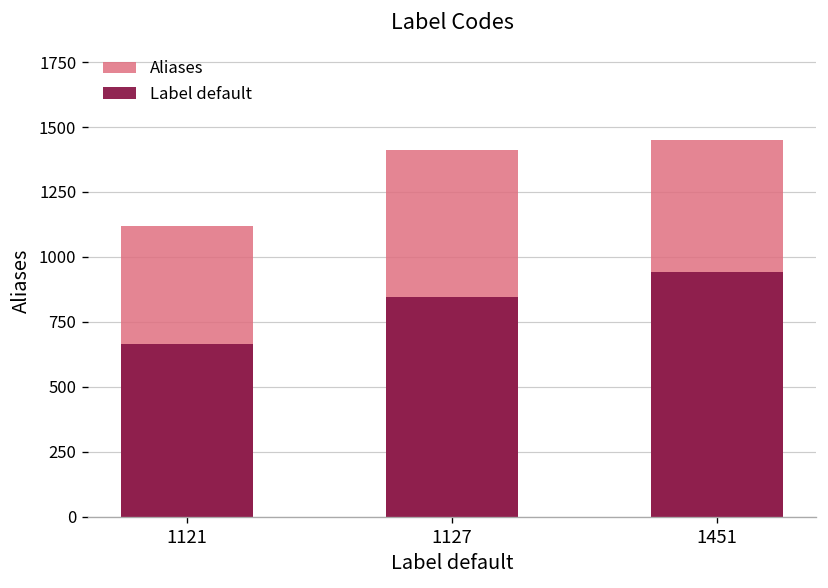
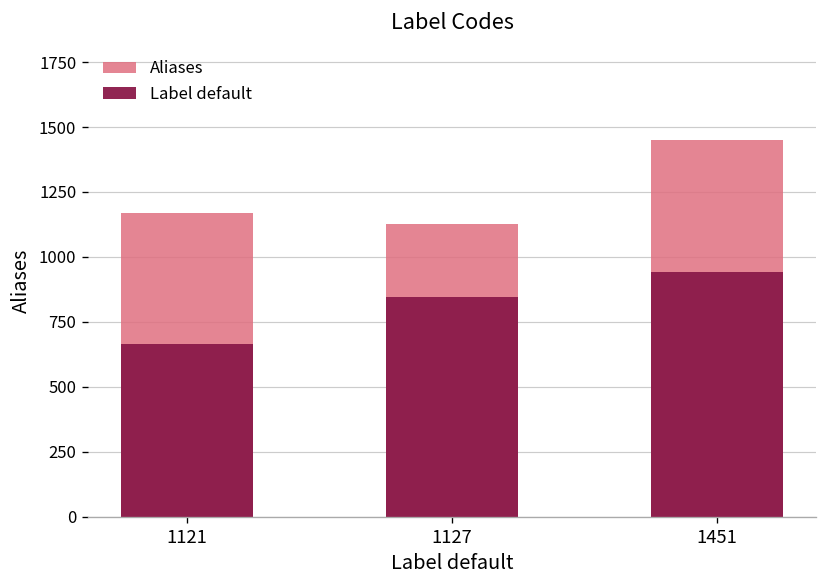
Aliases, 1121: 1120 -> 1170
Aliases, 1127: 1410 -> 1130
